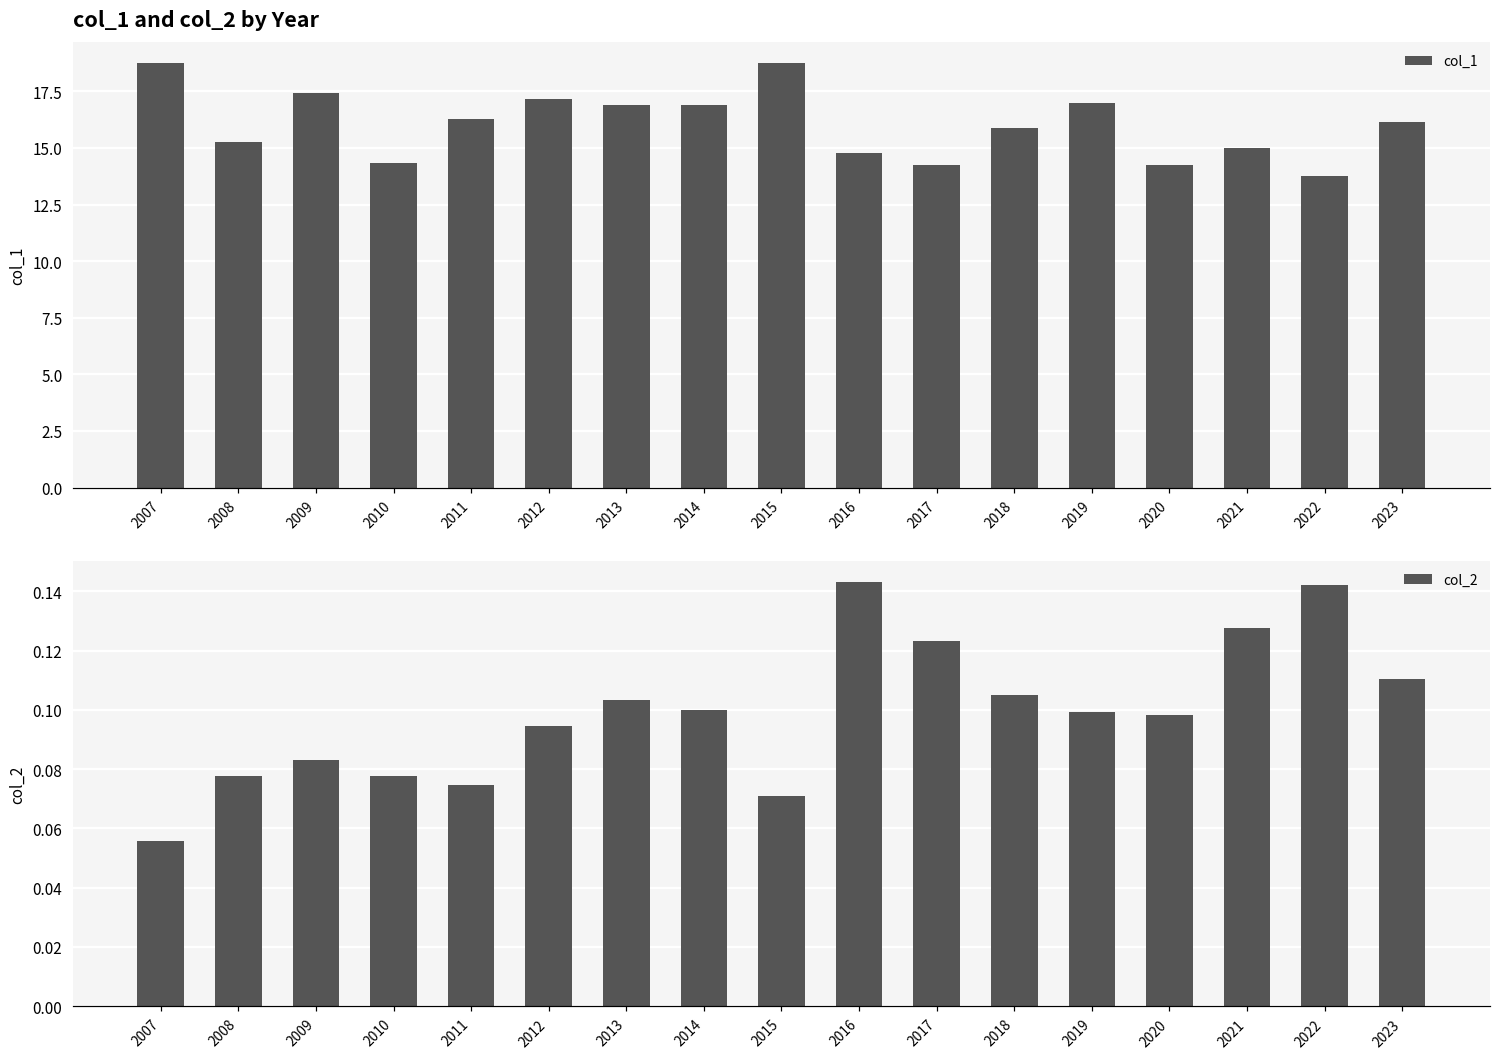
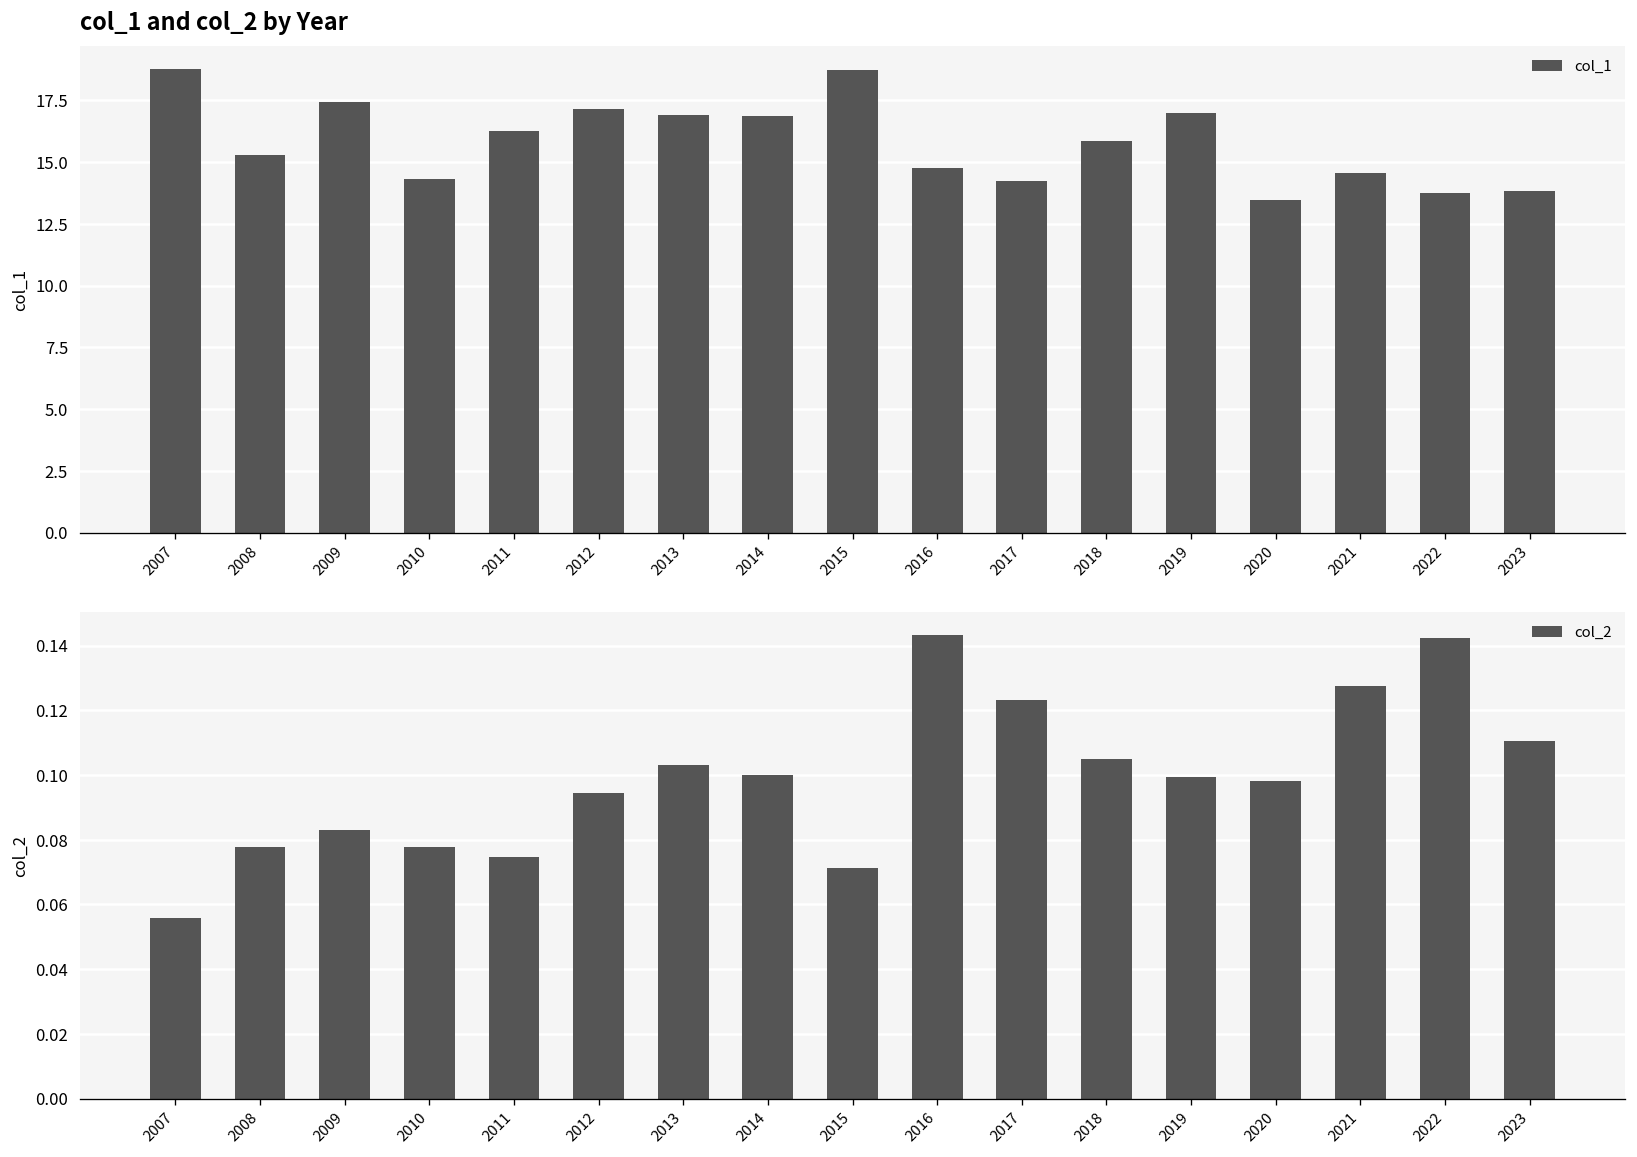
col_1 and col_2 by Year, 2020: 14.2 -> 13.5
col_1 and col_2 by Year, 2021: 15.0 -> 14.6
col_1 and col_2 by Year, 2023: 16.2 -> 13.8
